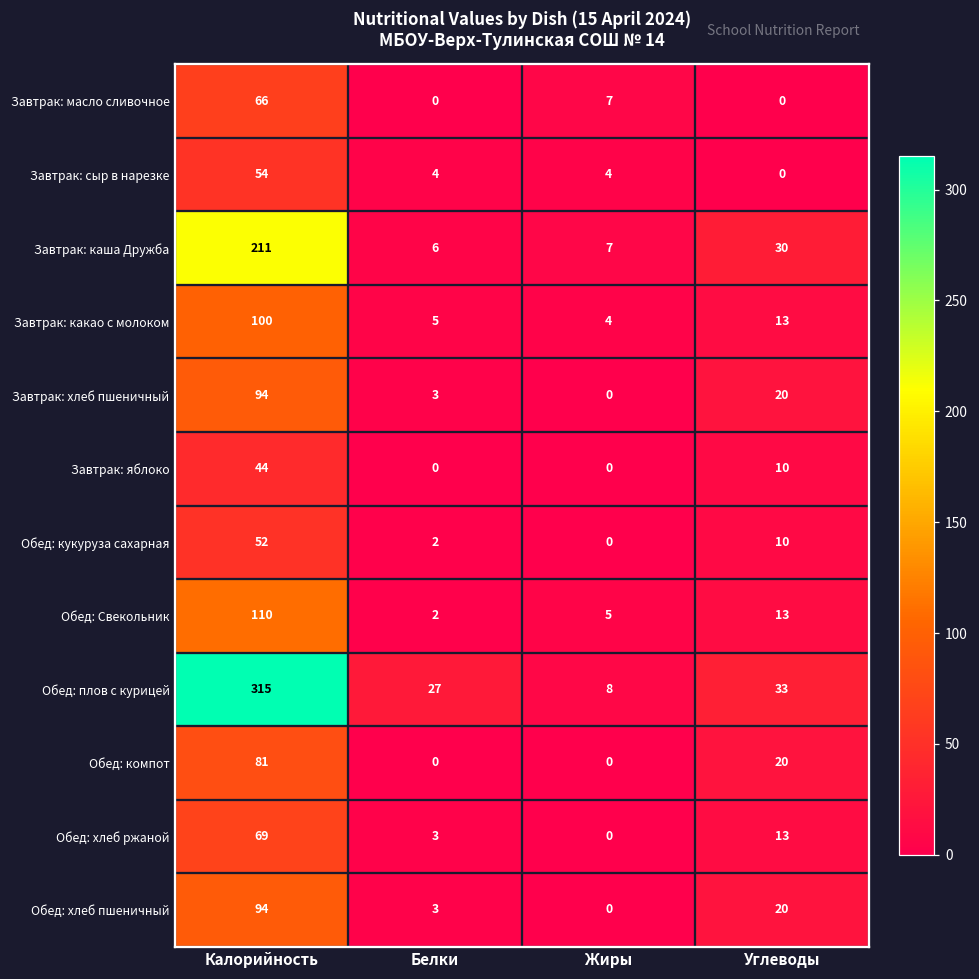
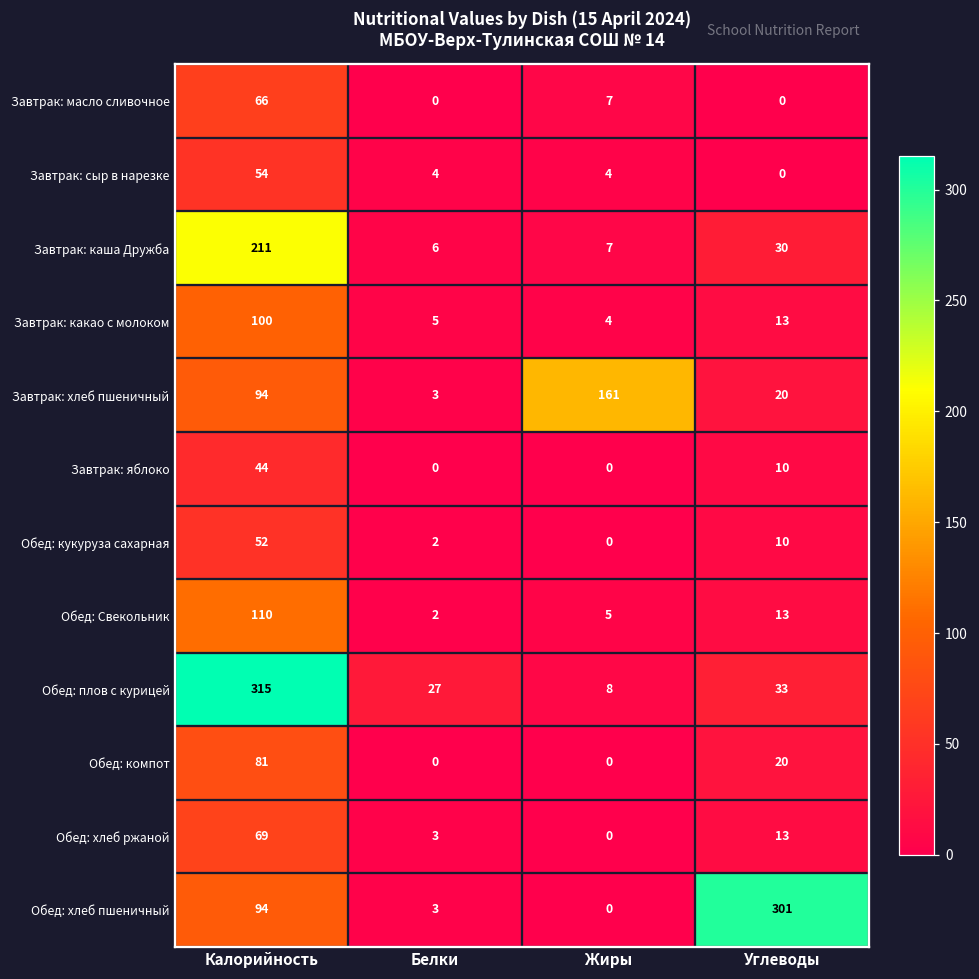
Завтрак: хлеб пшеничный, Жиры: 0 -> 161
Обед: хлеб пшеничный, Углеводы: 20 -> 301
